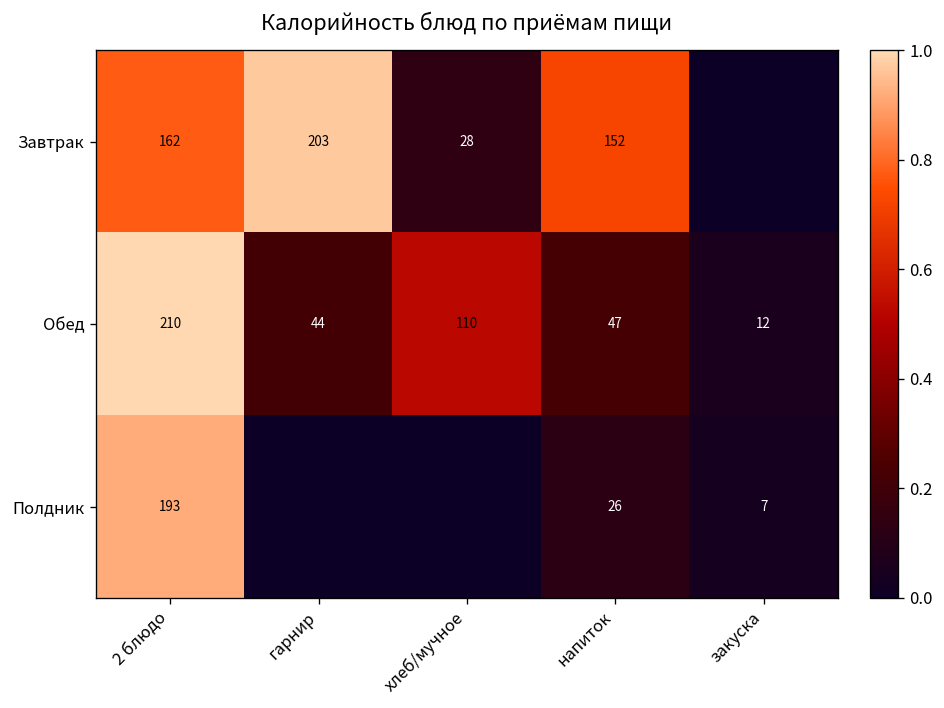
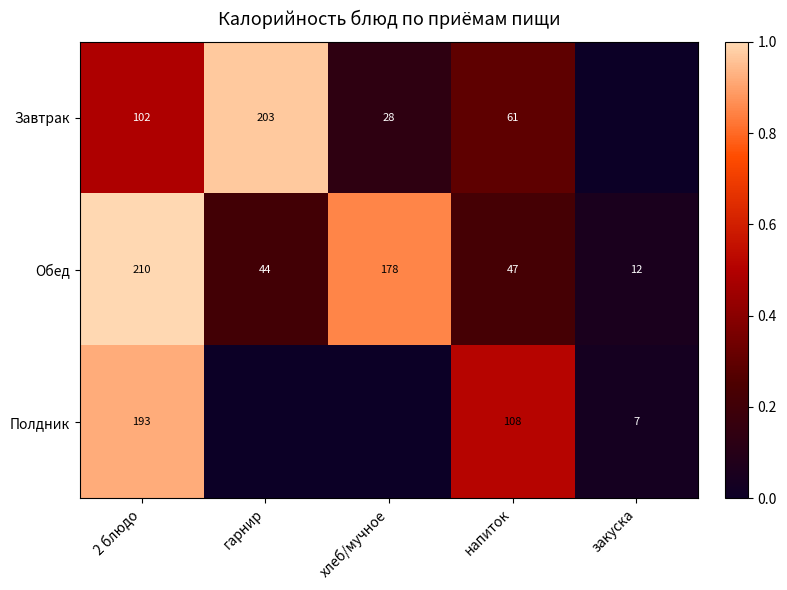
Завтрак, 2 блюдо: 162 -> 102
Завтрак, напиток: 152 -> 61
Обед, хлеб/мучное: 110 -> 178
Полдник, напиток: 26 -> 108
